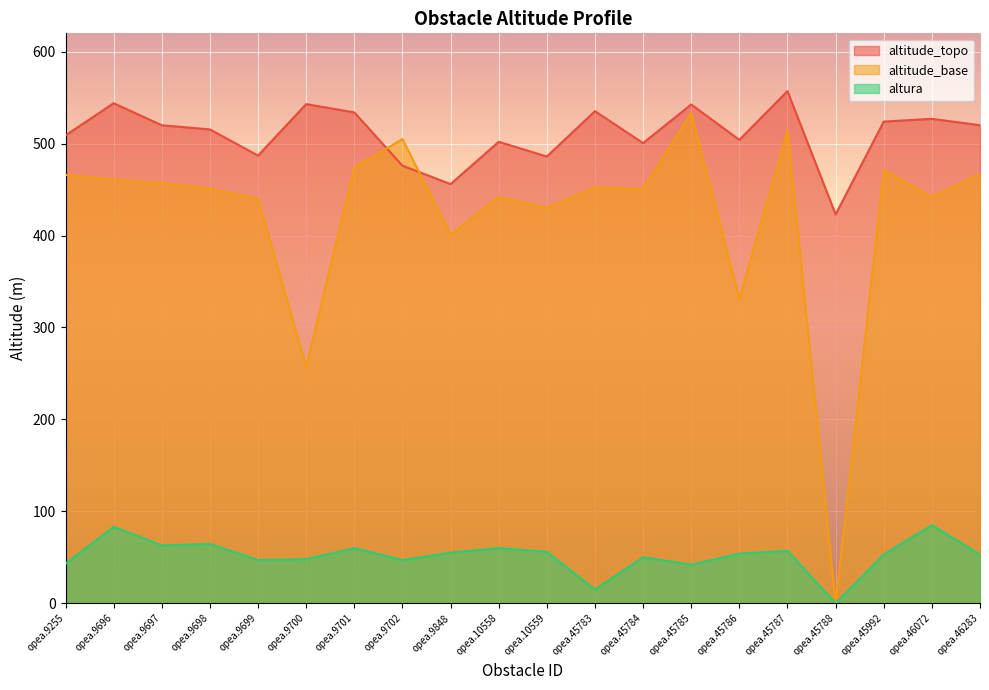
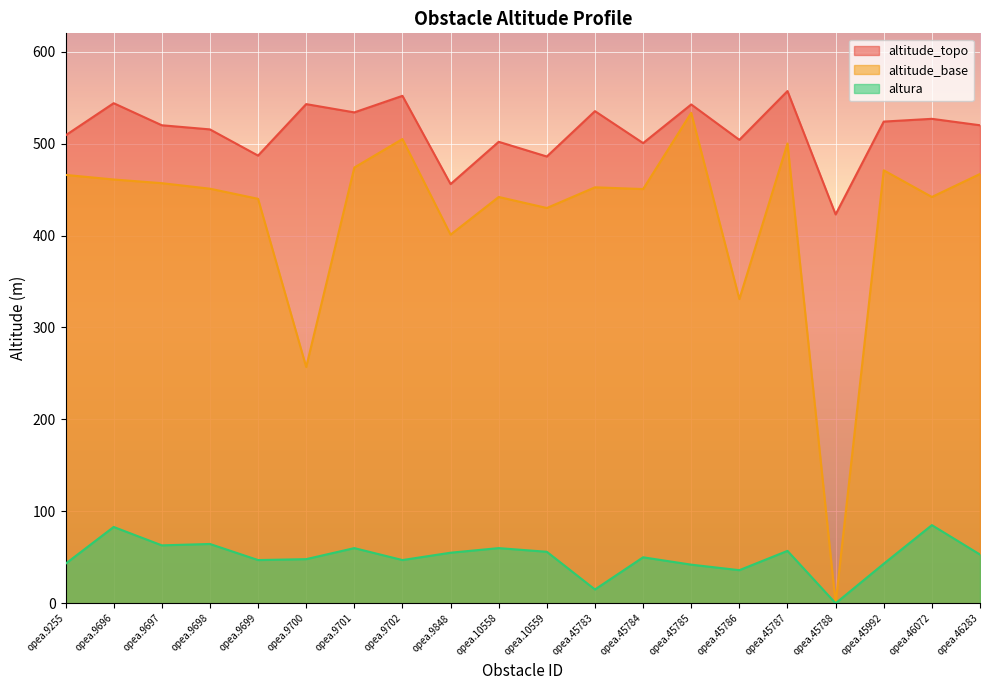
altitude_topo, opea.9702: 480 -> 550
altura, opea.45786: 50 -> 40
altitude_base, opea.45787: 510 -> 500
altura, opea.45992: 50 -> 40
